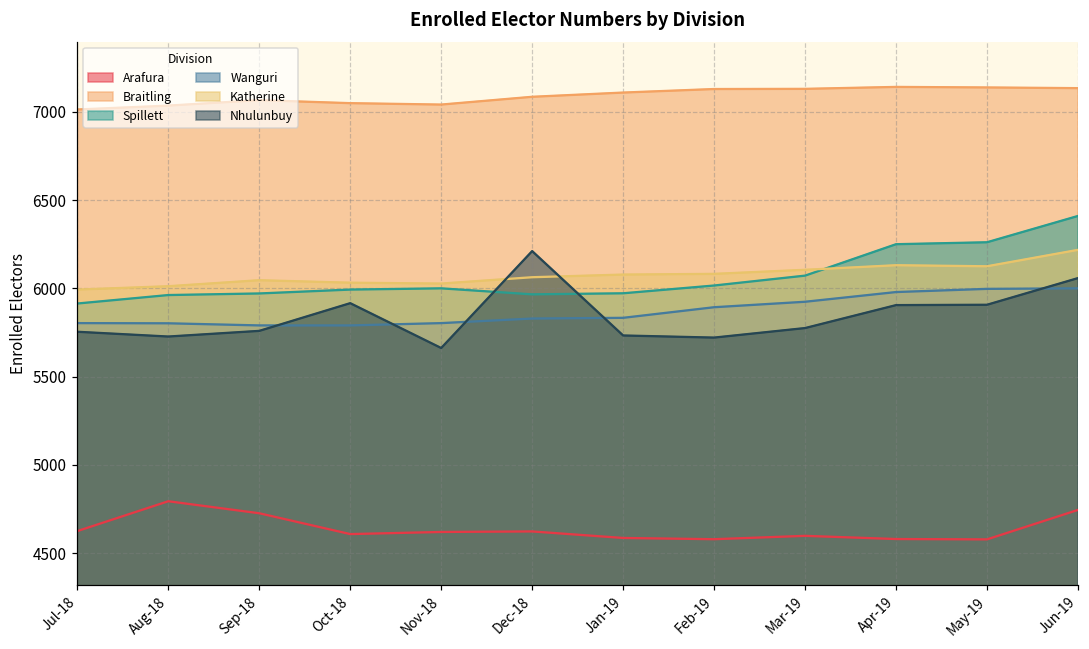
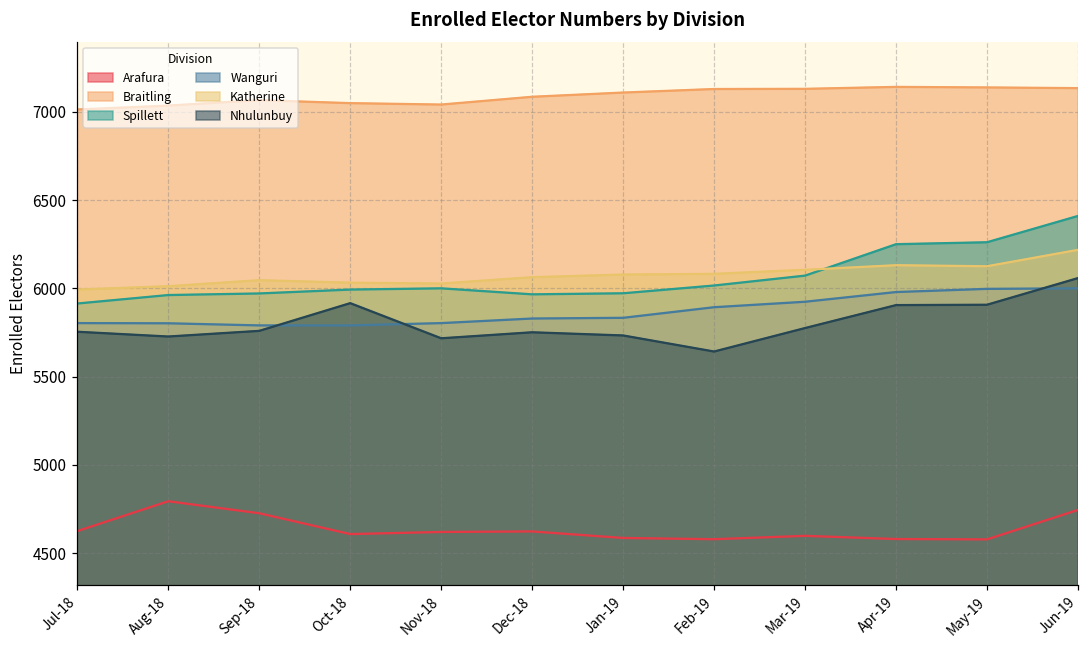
Nhulunbuy, Nov-18: 5660 -> 5720
Nhulunbuy, Dec-18: 6210 -> 5750
Nhulunbuy, Feb-19: 5720 -> 5640
